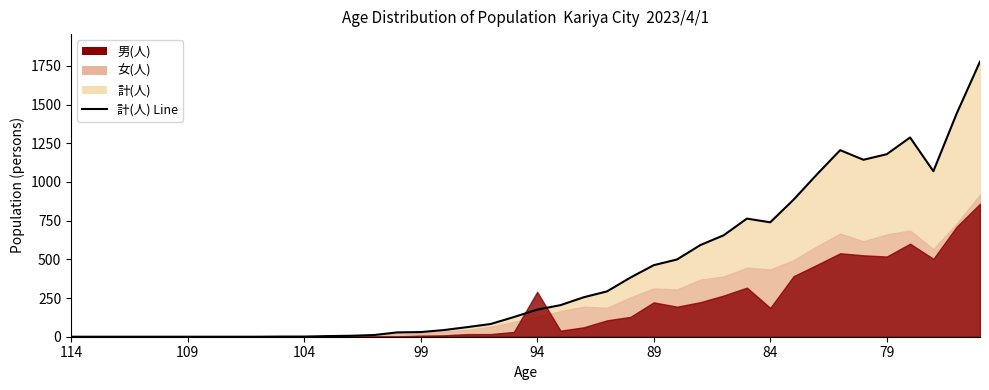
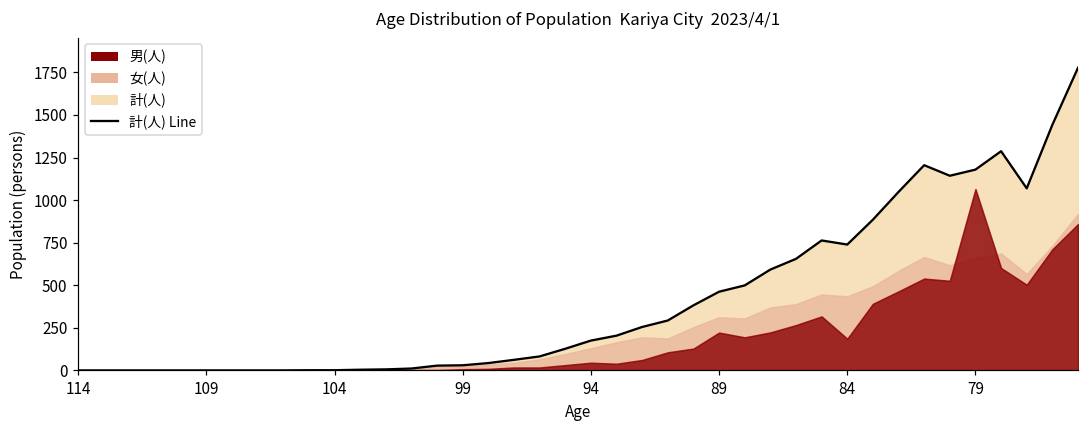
男(人), 94: 290 -> 50
男(人), 79: 520 -> 1070
